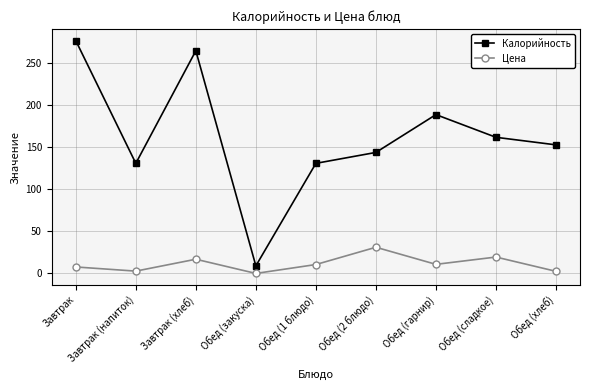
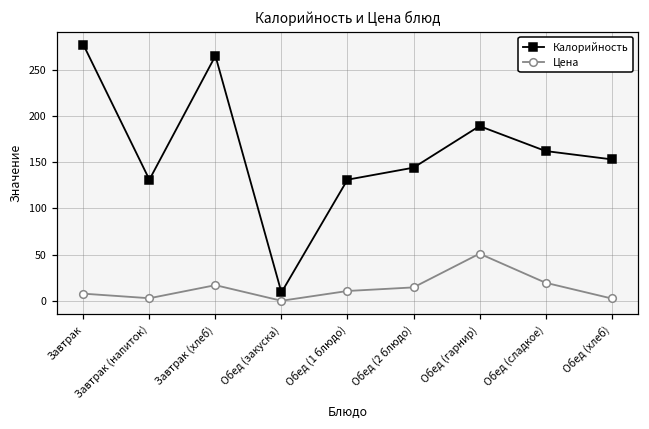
Цена, Обед (2 блюдо): 30 -> 10
Цена, Обед (гарнир): 10 -> 50
